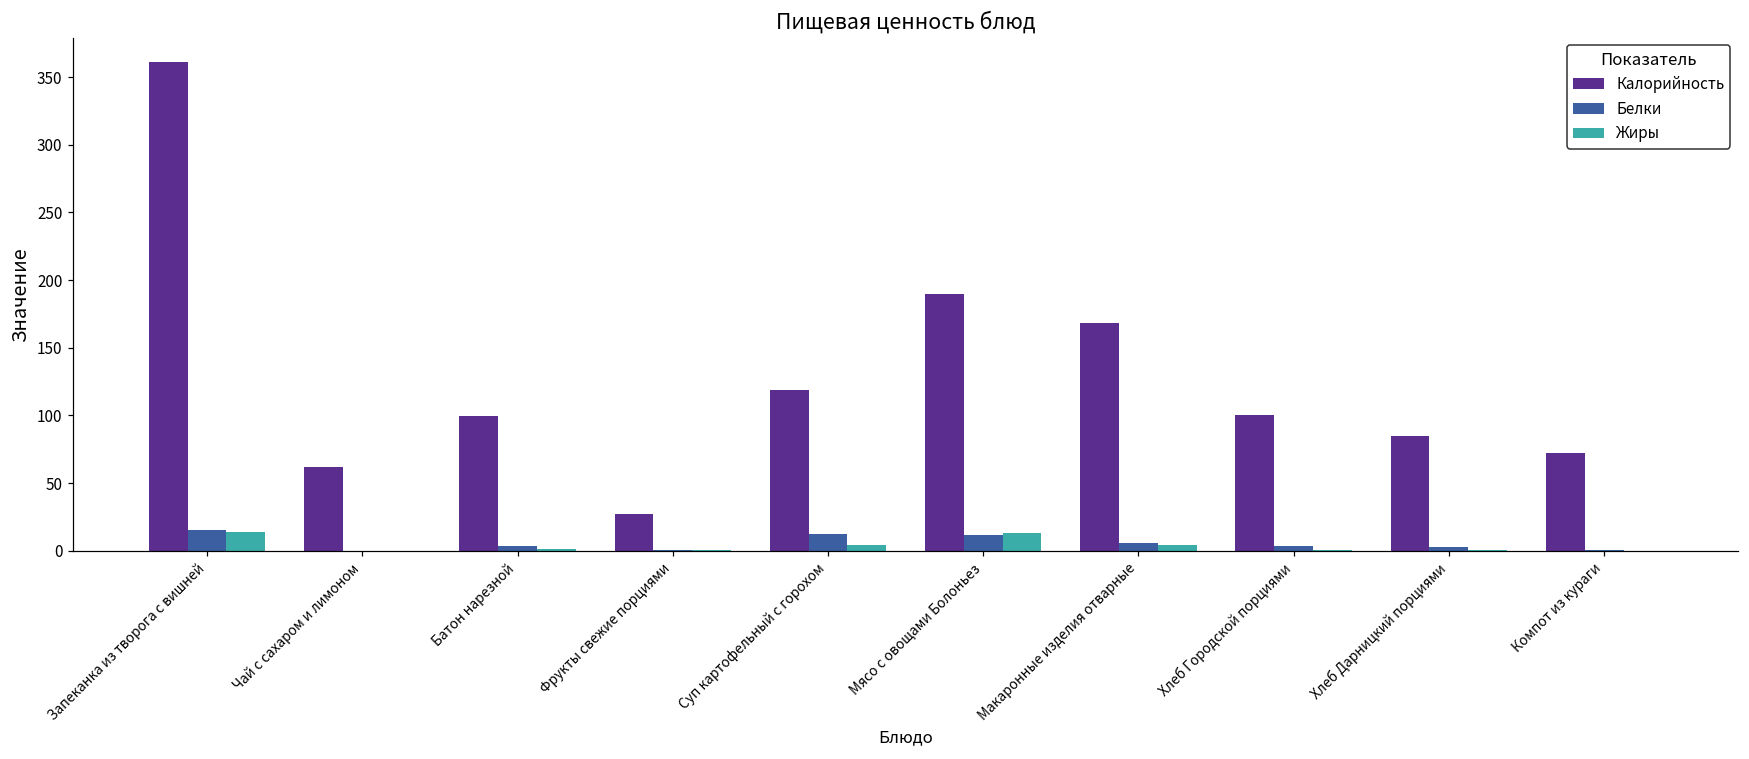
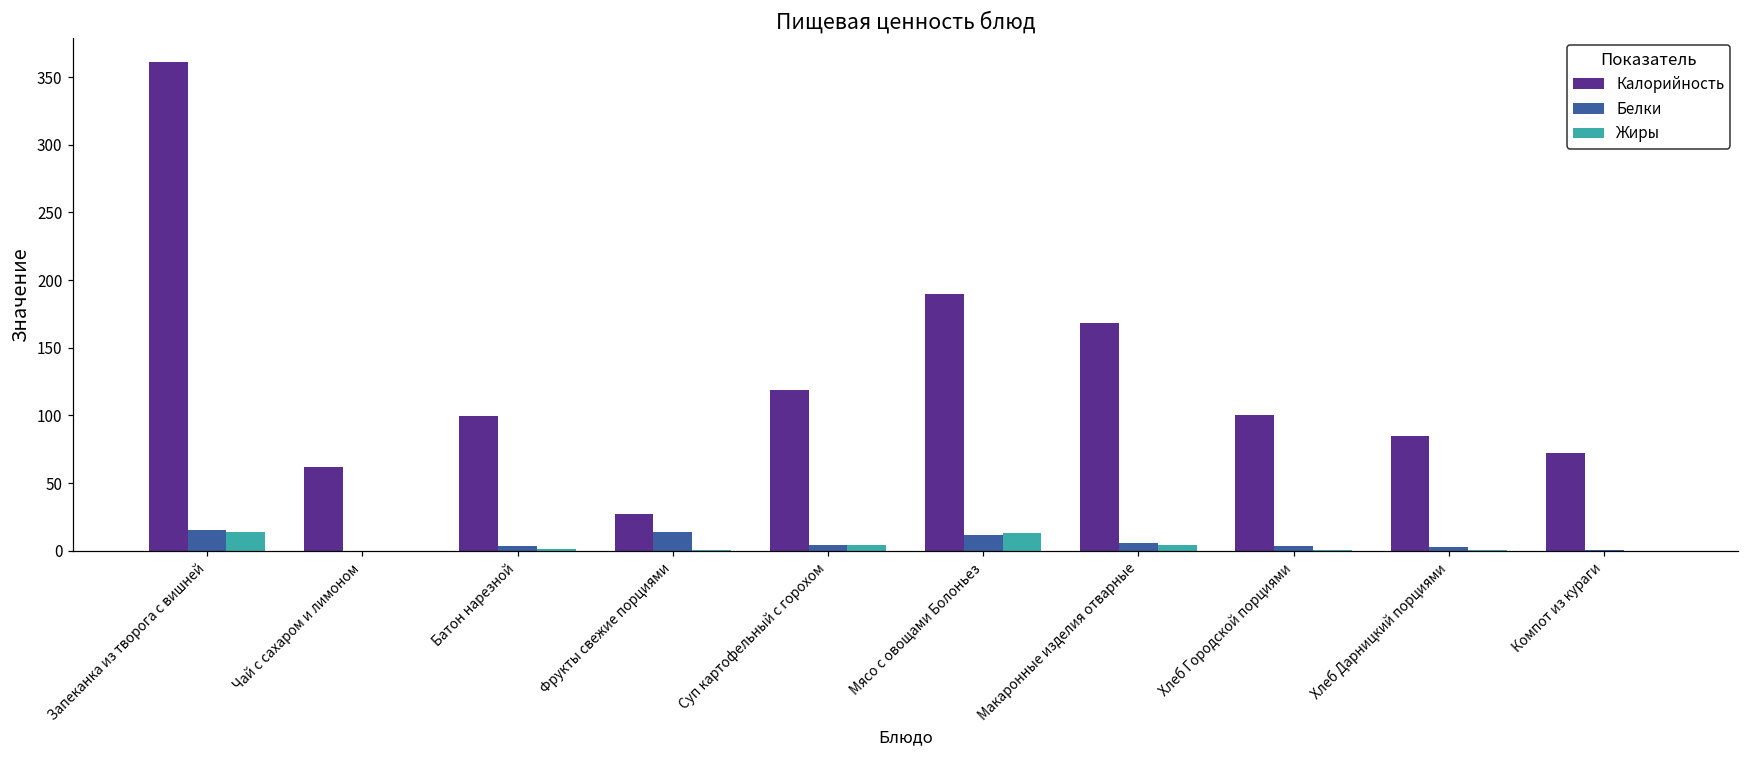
Белки, Фрукты свежие порциями: 0 -> 14
Белки, Суп картофельный с горохом: 13 -> 4
